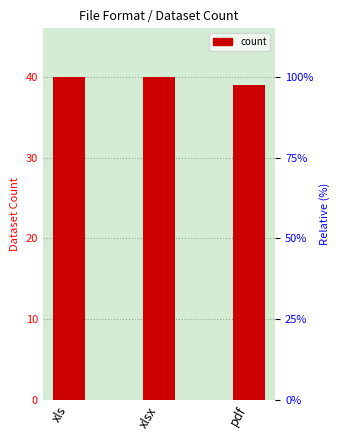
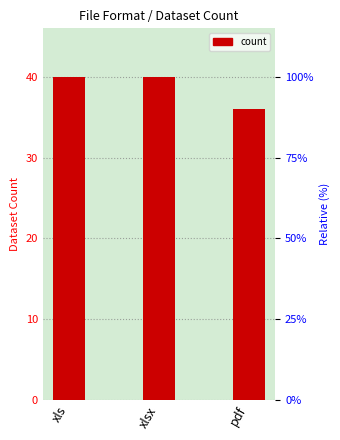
pdf: 39 -> 36
